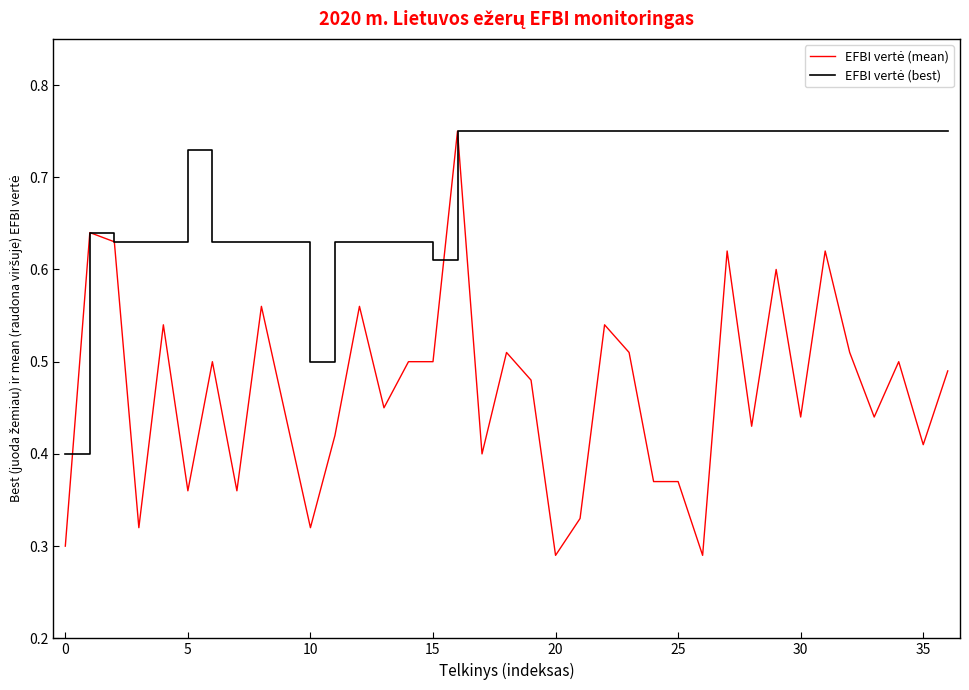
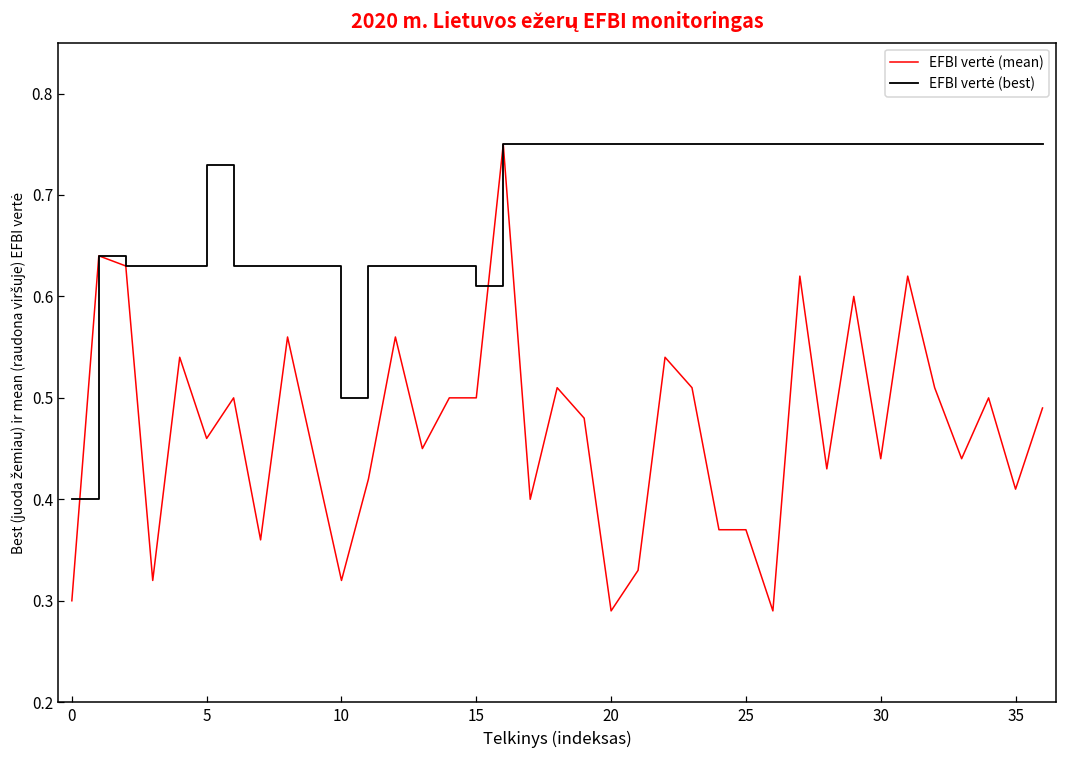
EFBI vertė (mean), 5: 0.36 -> 0.46
